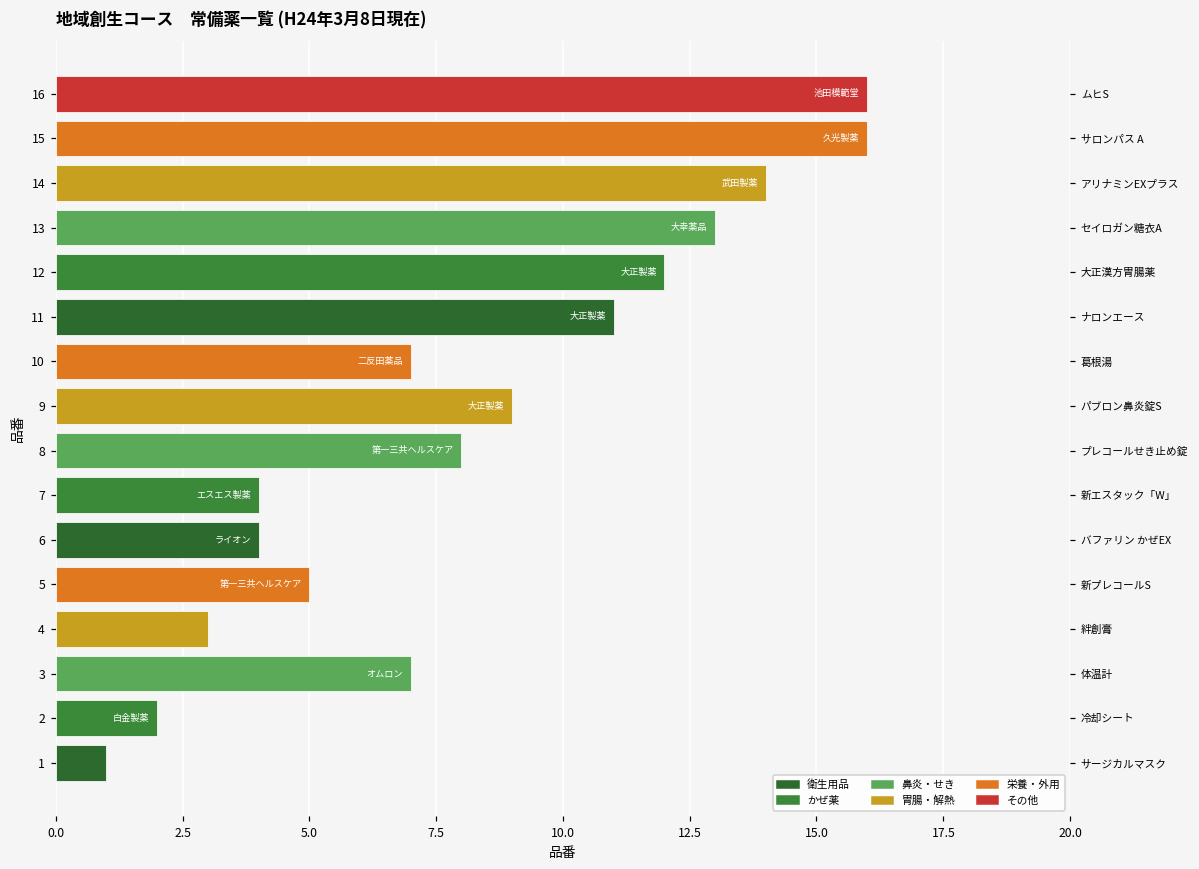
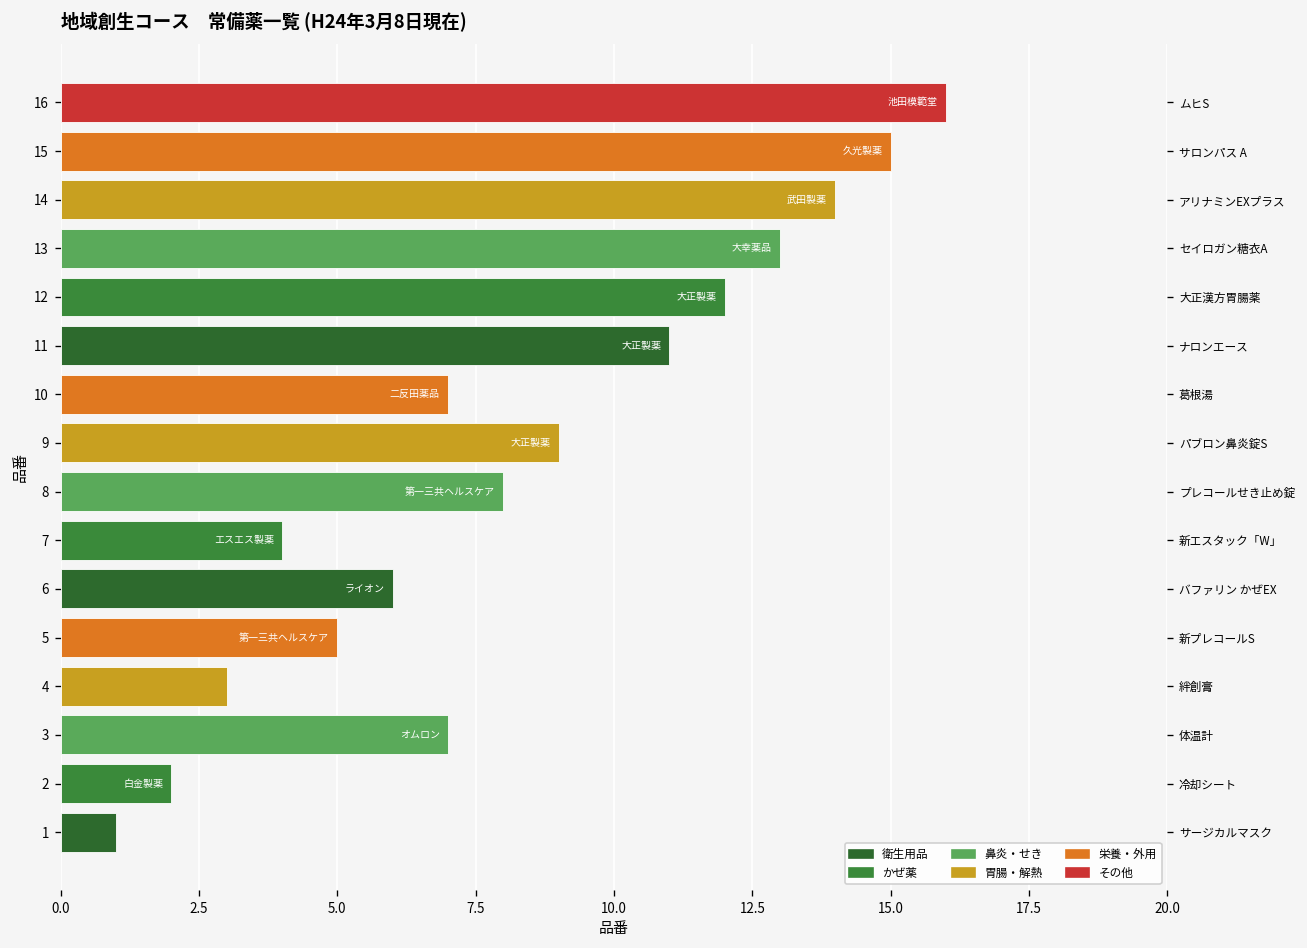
15: 16 -> 15
6: 4 -> 6
